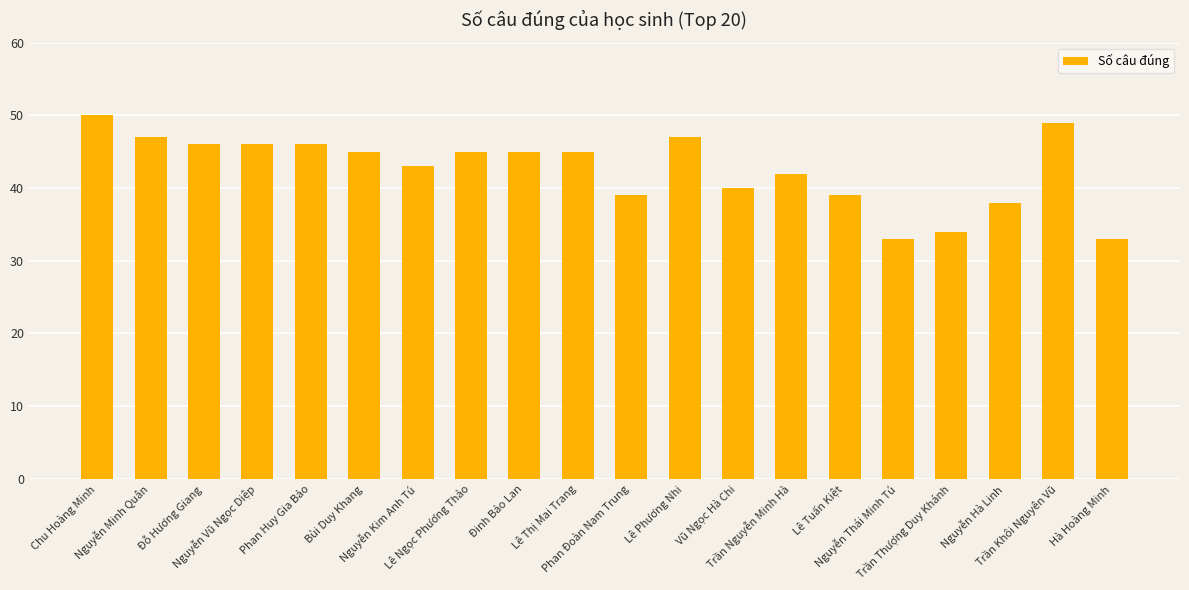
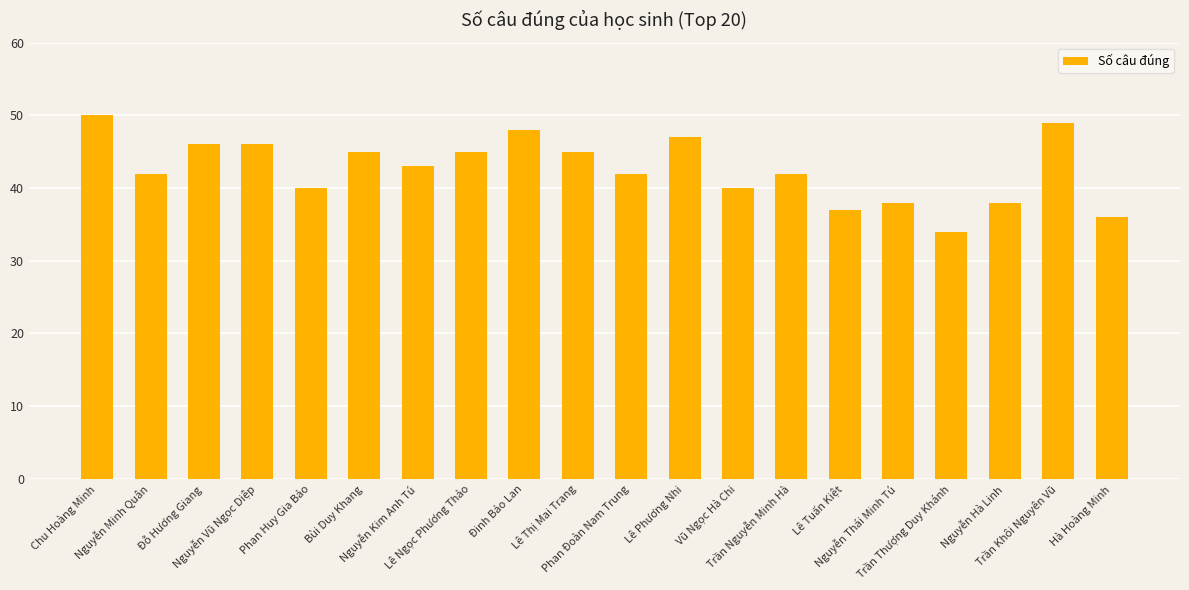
Nguyễn Minh Quân: 47 -> 42
Phan Huy Gia Bảo: 46 -> 40
Đinh Bảo Lan: 45 -> 48
Phan Đoàn Nam Trung: 39 -> 42
Lê Tuấn Kiệt: 39 -> 37
Nguyễn Thái Minh Tú: 33 -> 38
Hà Hoàng Minh: 33 -> 36
